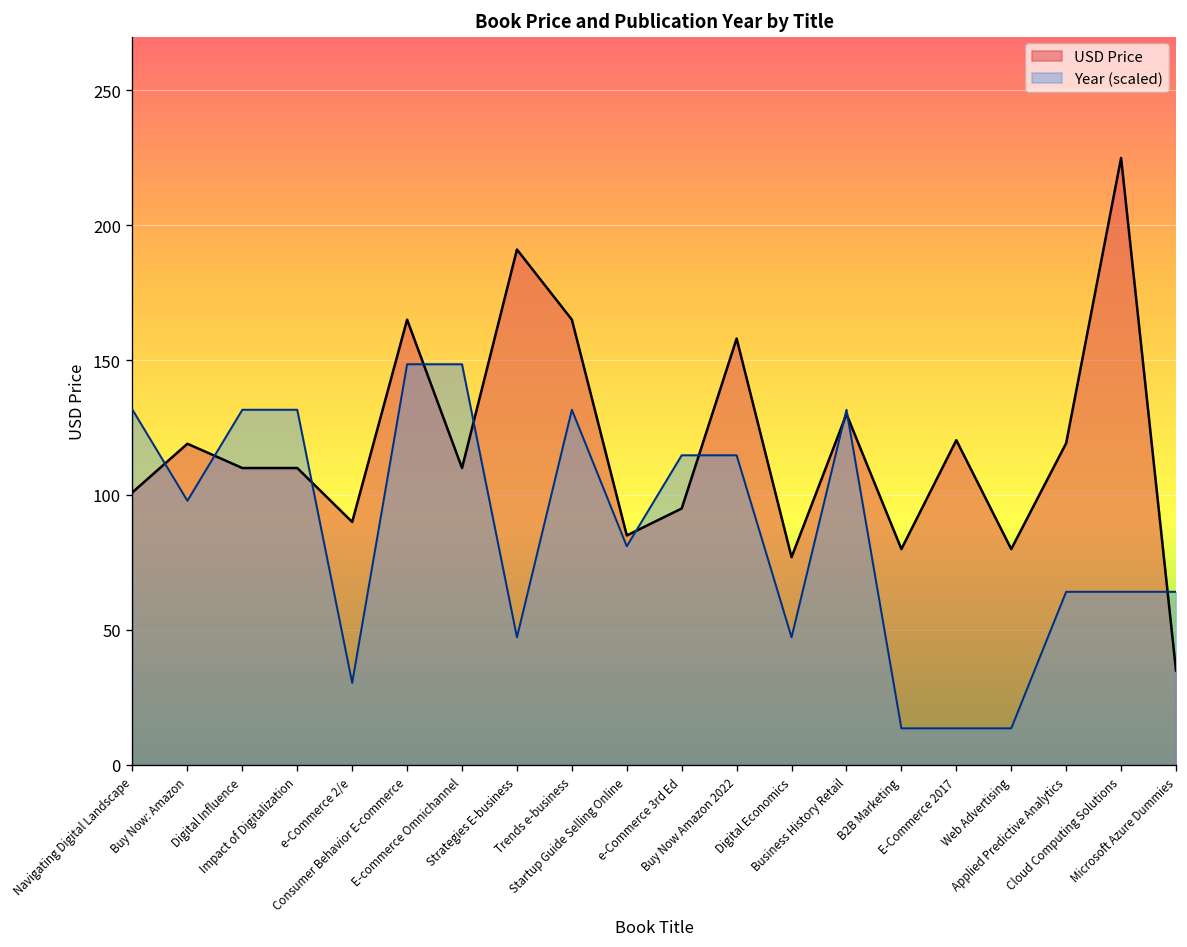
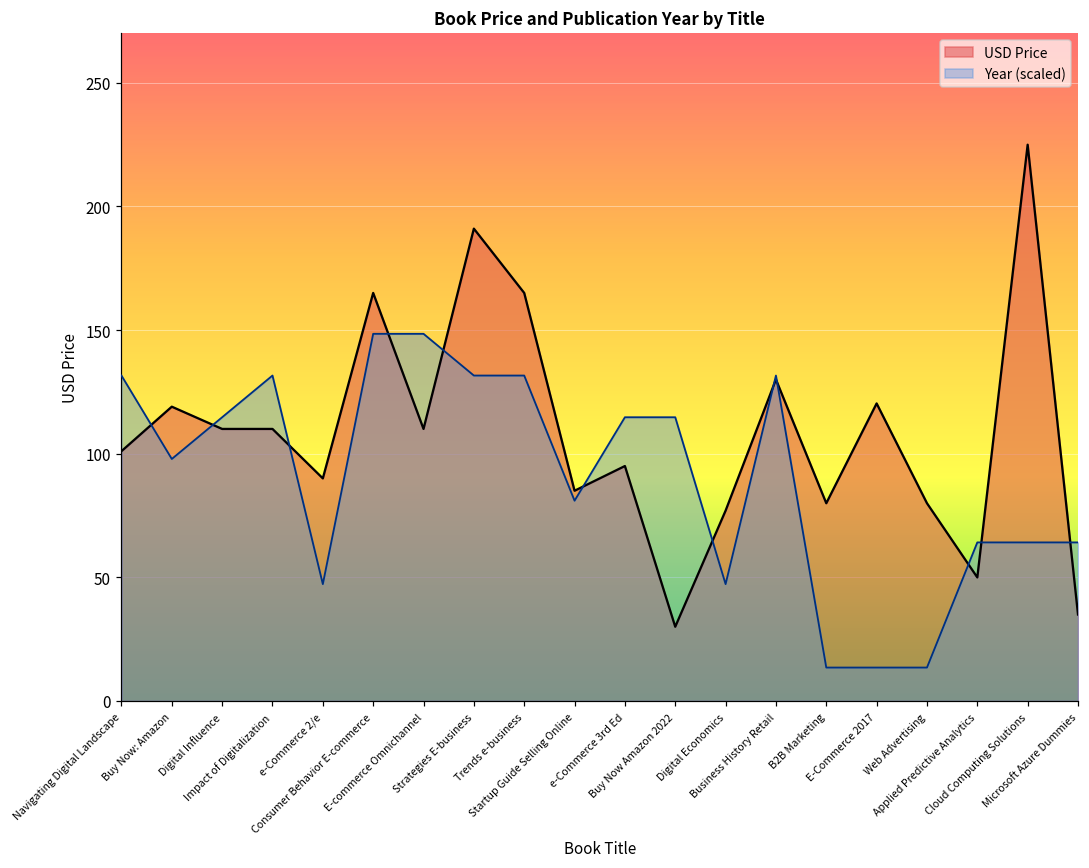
Year (scaled), Digital Influence: 132 -> 115
Year (scaled), e-Commerce 2/e: 30 -> 47
Year (scaled), Strategies E-business: 47 -> 132
USD Price, Buy Now Amazon 2022: 158 -> 30
USD Price, Applied Predictive Analytics: 119 -> 50
